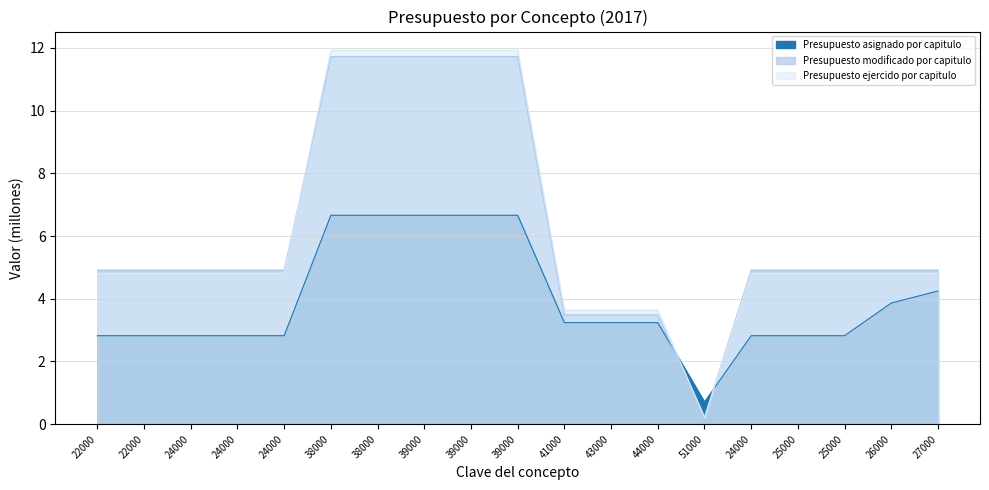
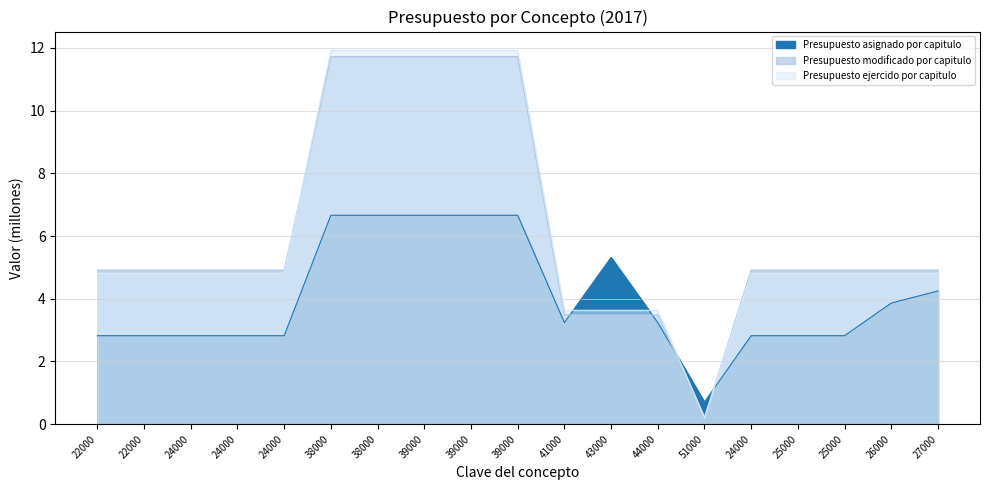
Presupuesto asignado por capitulo, 43000: 3.2 -> 5.3
